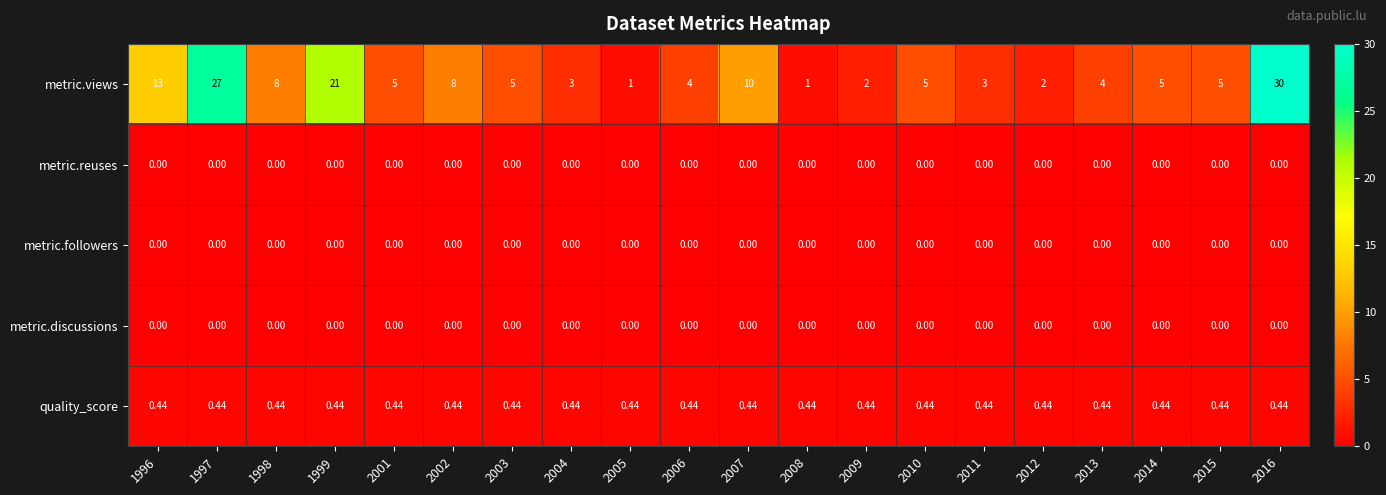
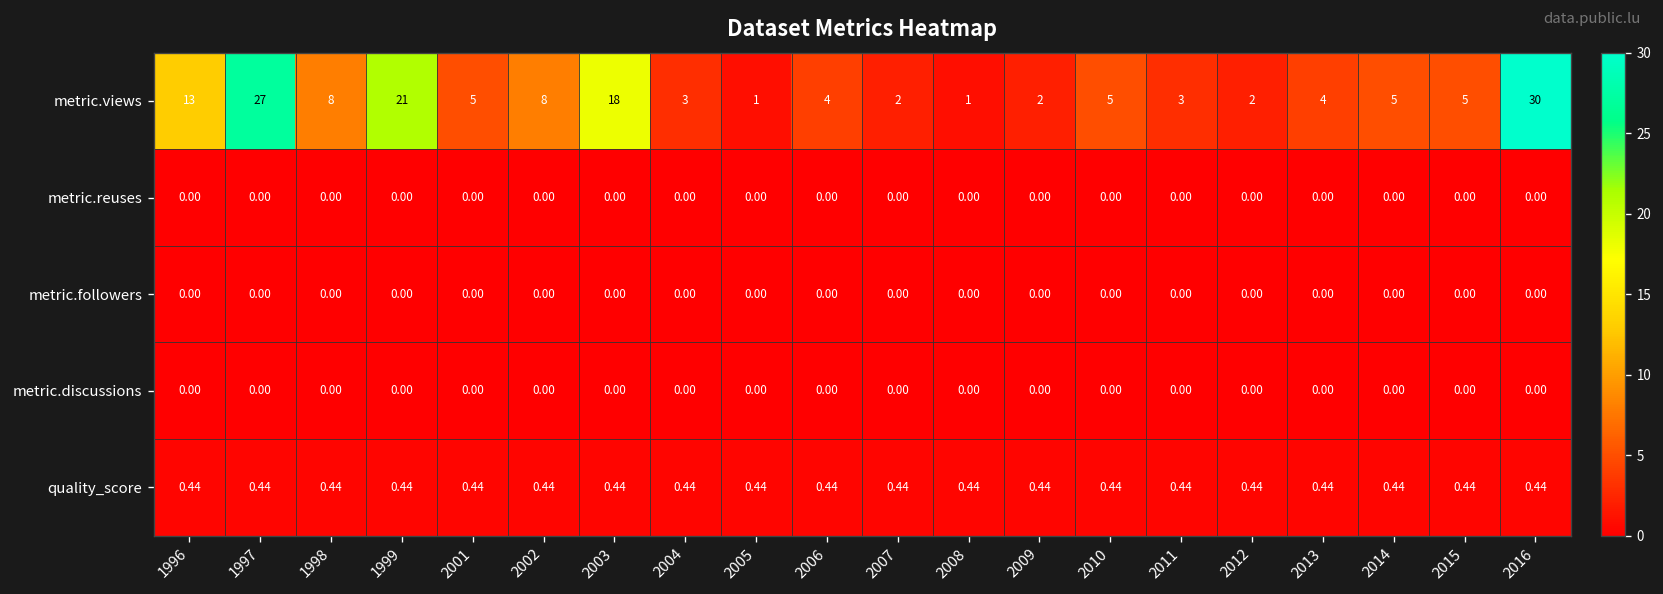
metric.views, 2003: 5 -> 18
metric.views, 2007: 10 -> 2
